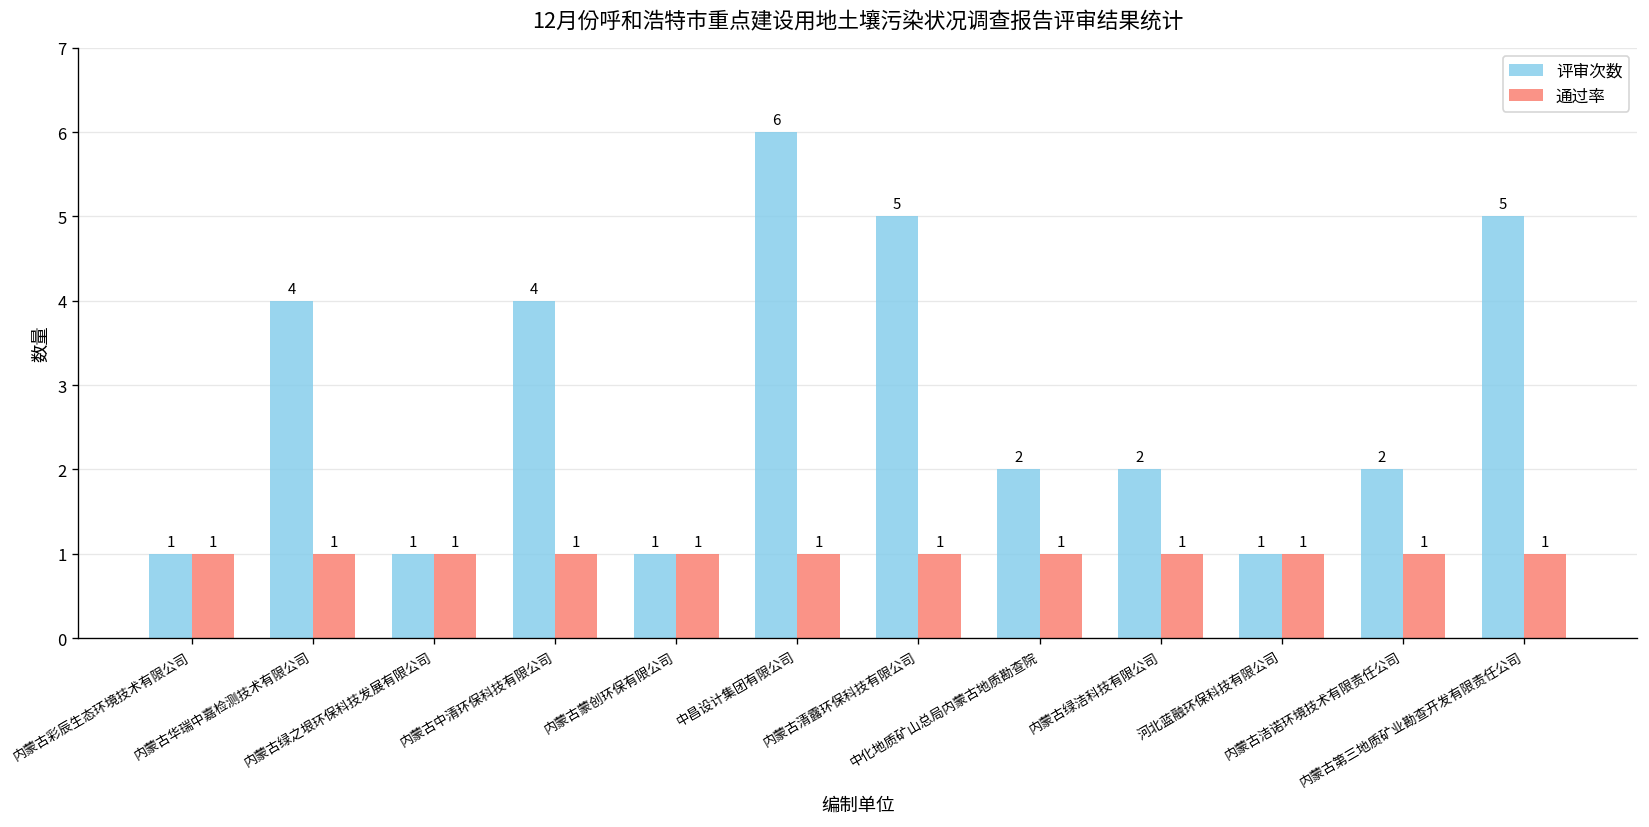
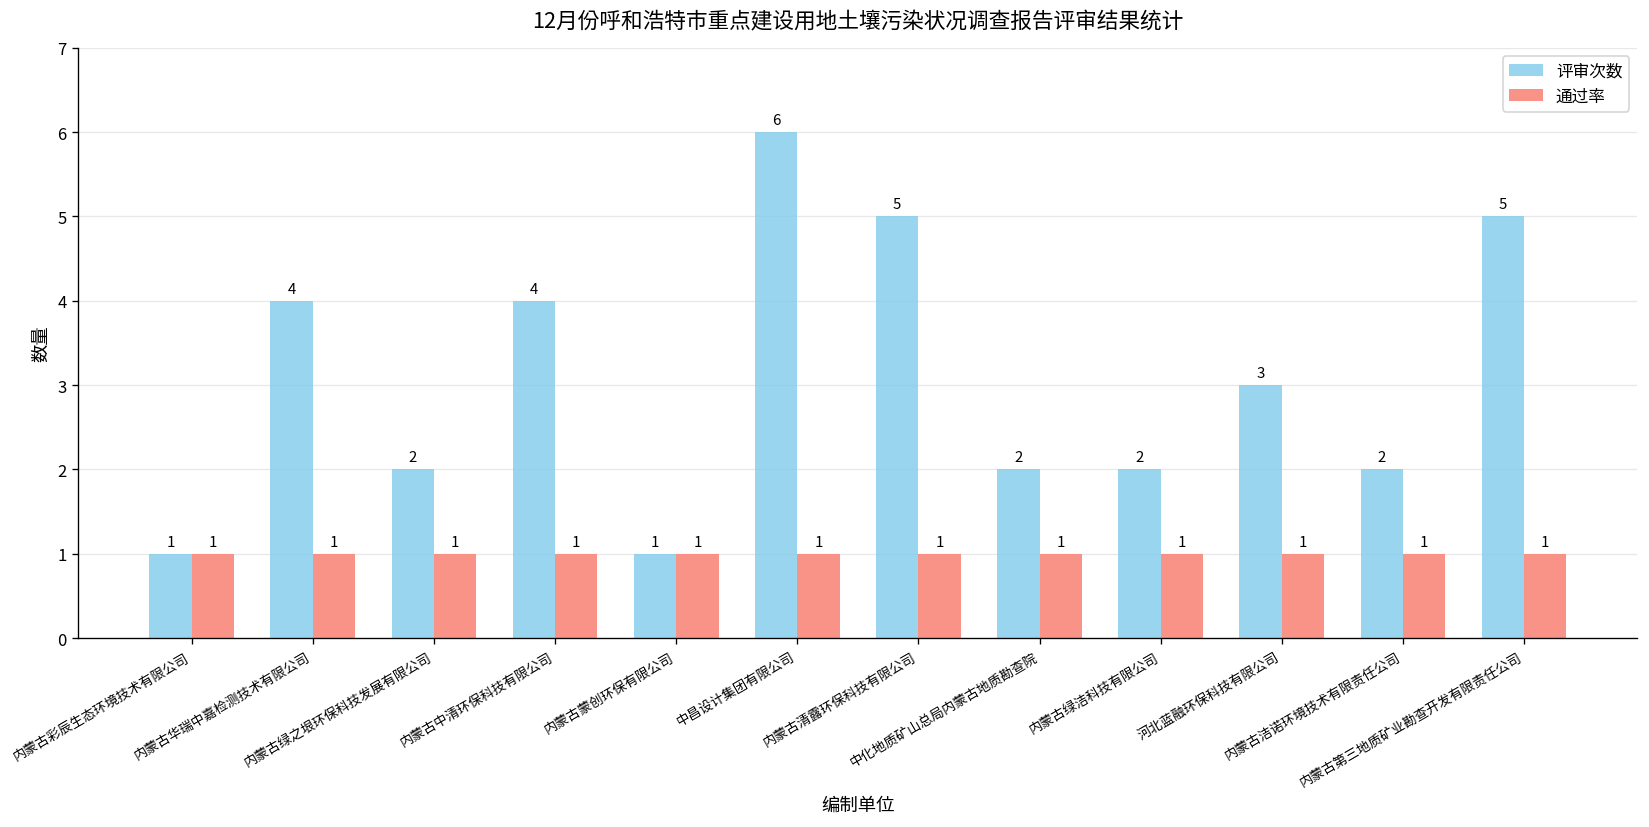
评审次数, 内蒙古绿之垠环保科技发展有限公司: 1 -> 2
评审次数, 河北蓝融环保科技有限公司: 1 -> 3
